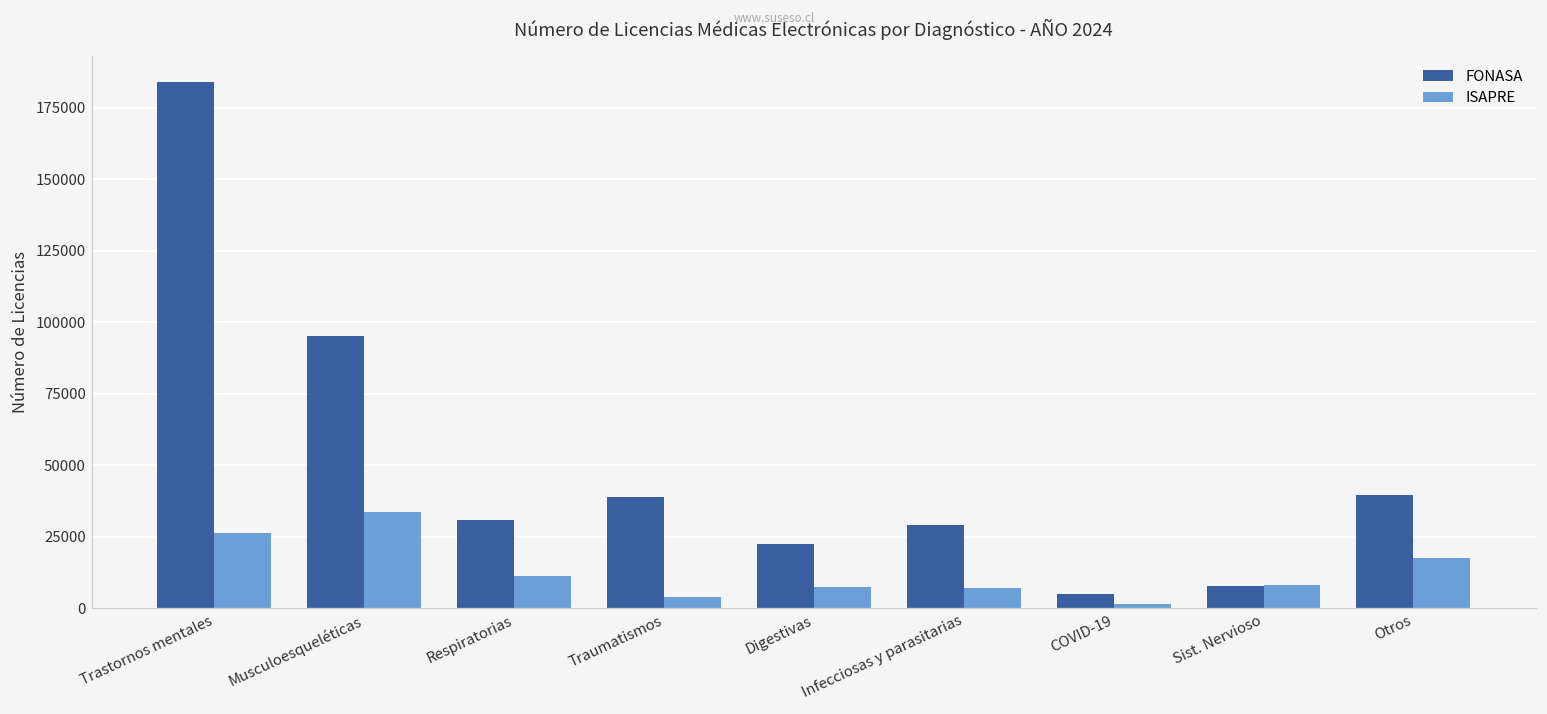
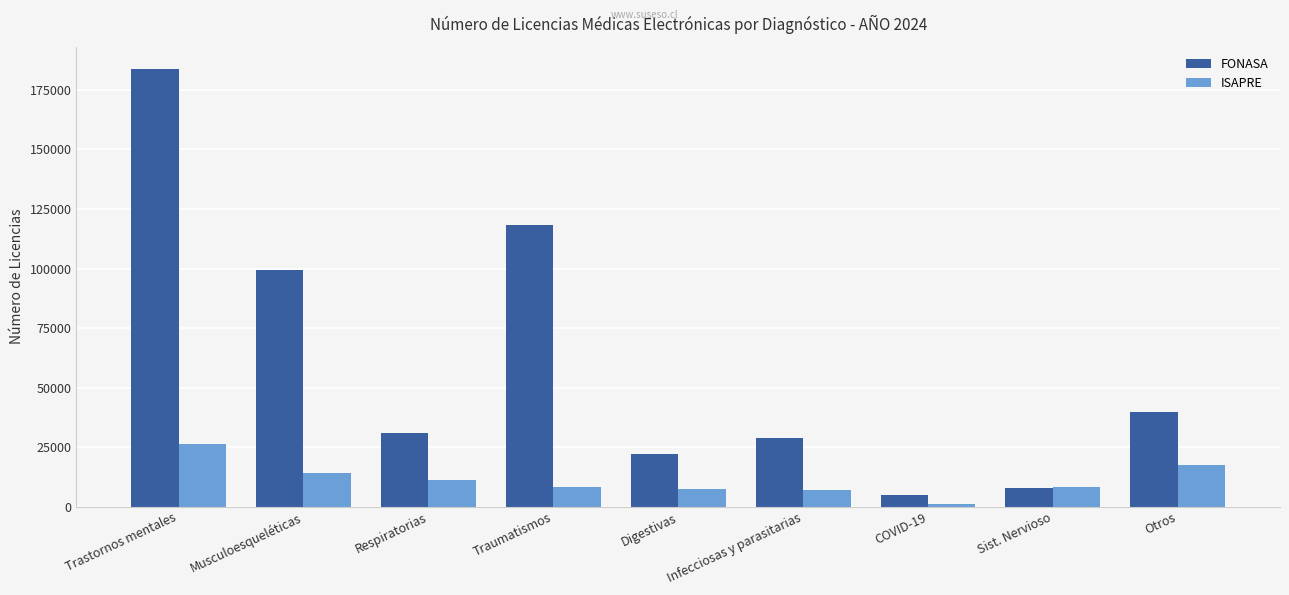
FONASA, Musculoesqueléticas: 95000 -> 99000
ISAPRE, Musculoesqueléticas: 34000 -> 14000
FONASA, Traumatismos: 39000 -> 118000
ISAPRE, Traumatismos: 4000 -> 8000
